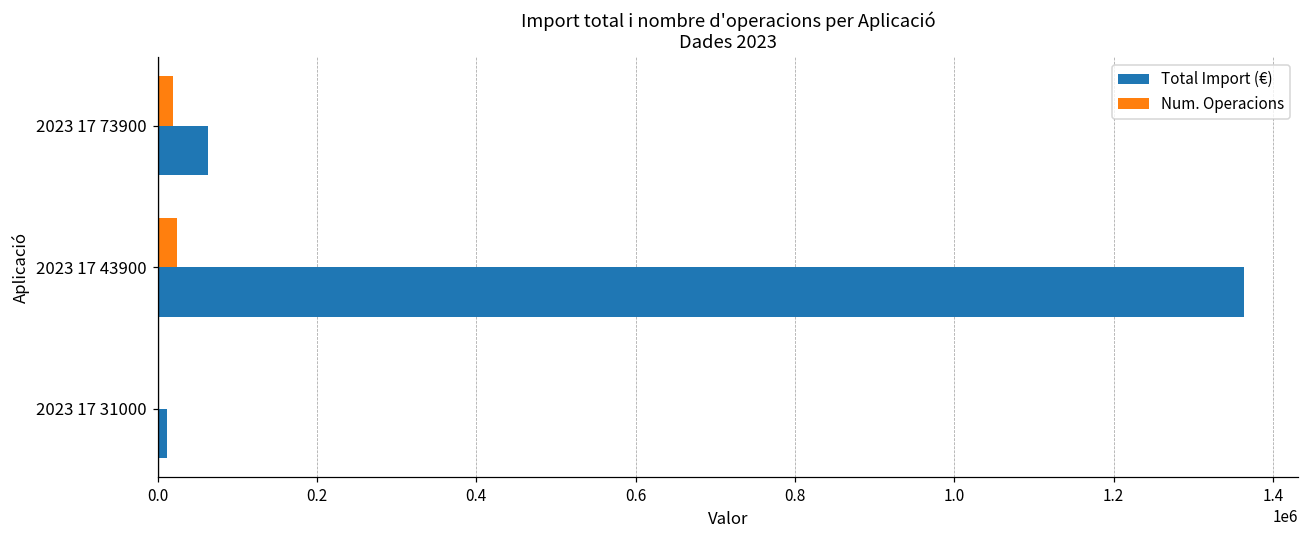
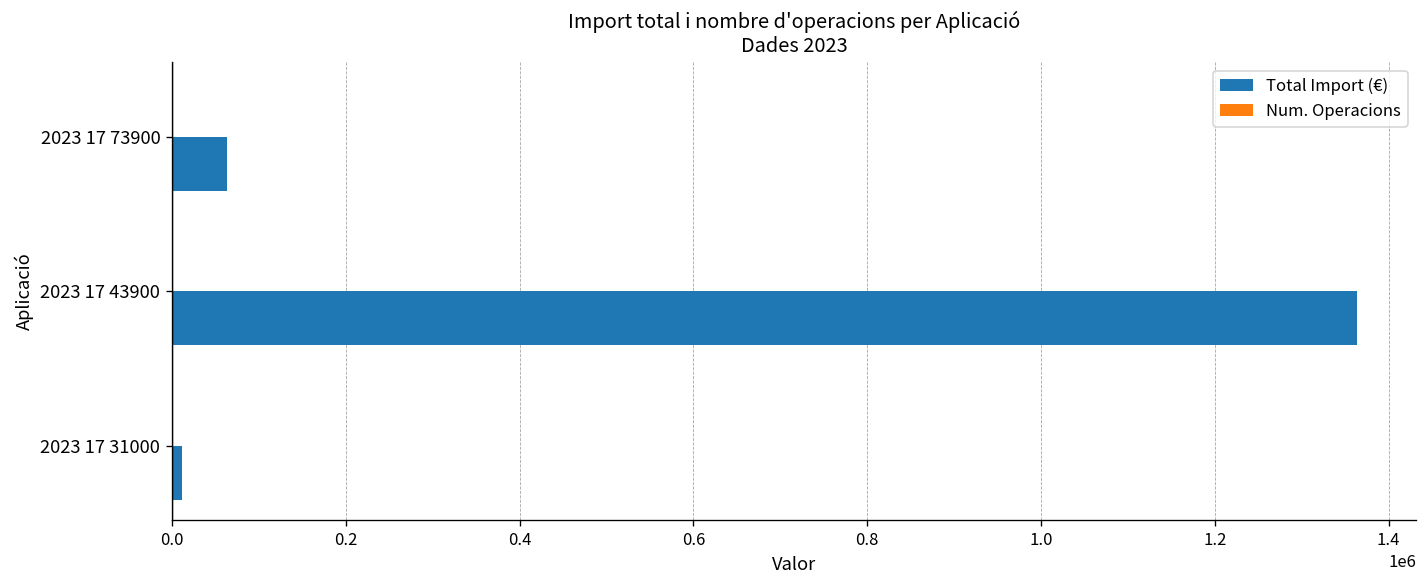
Num. Operacions, 2023 17 73900: 20000 -> 0
Num. Operacions, 2023 17 43900: 20000 -> 0
